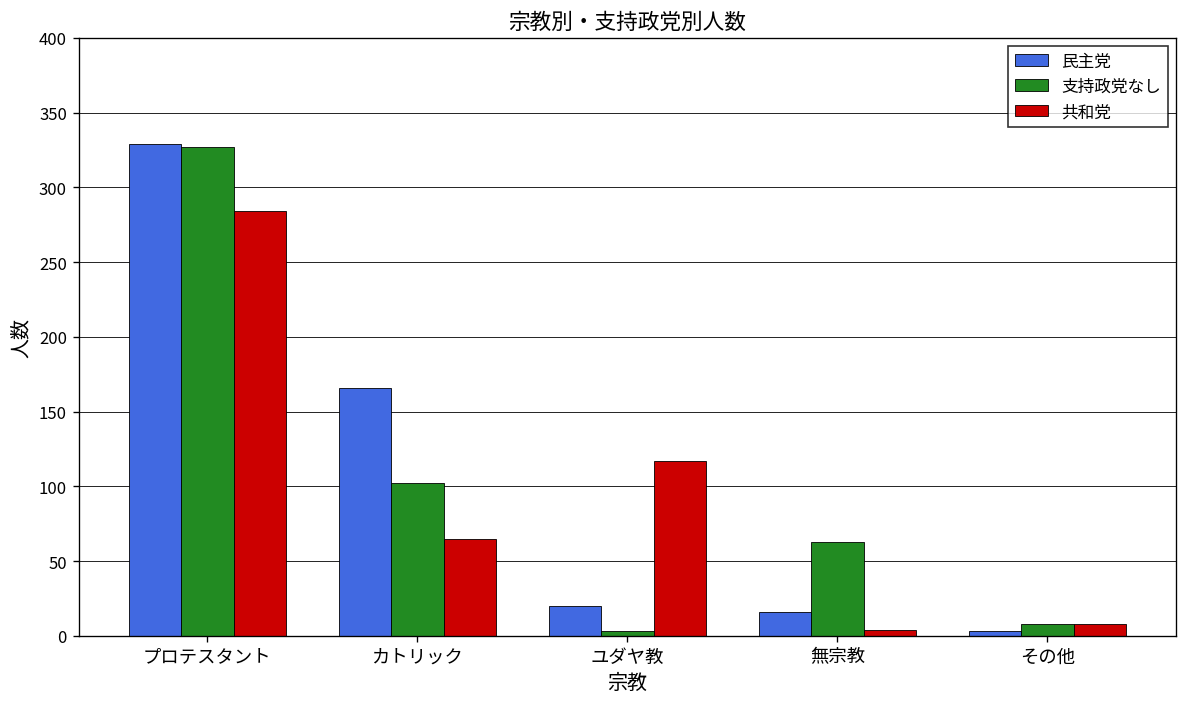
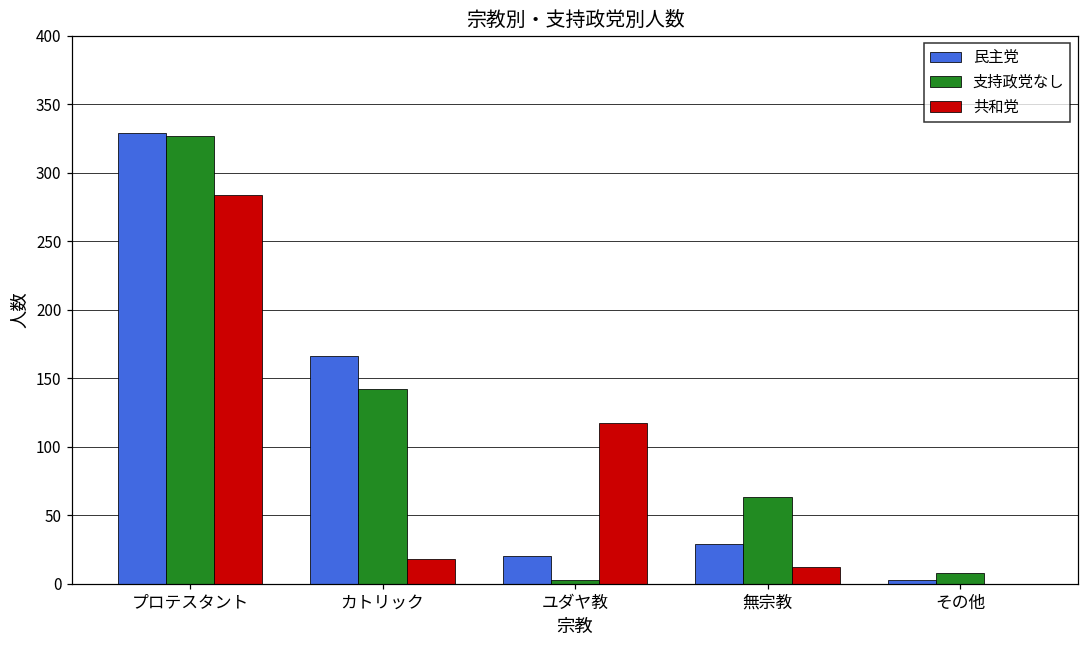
支持政党なし, カトリック: 102 -> 142
共和党, カトリック: 65 -> 18
民主党, 無宗教: 16 -> 29
共和党, 無宗教: 4 -> 12
共和党, その他: 8 -> 0
